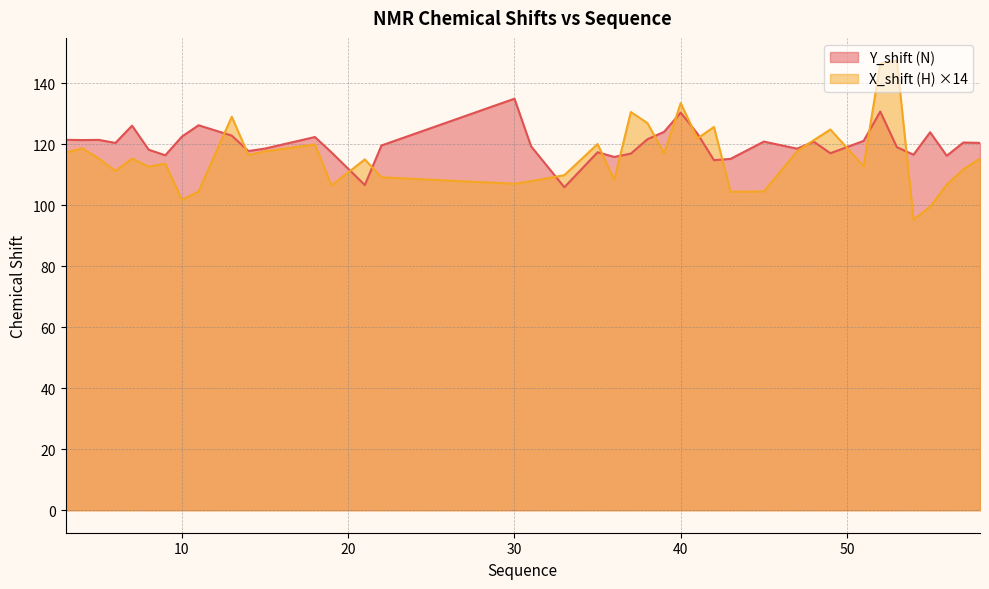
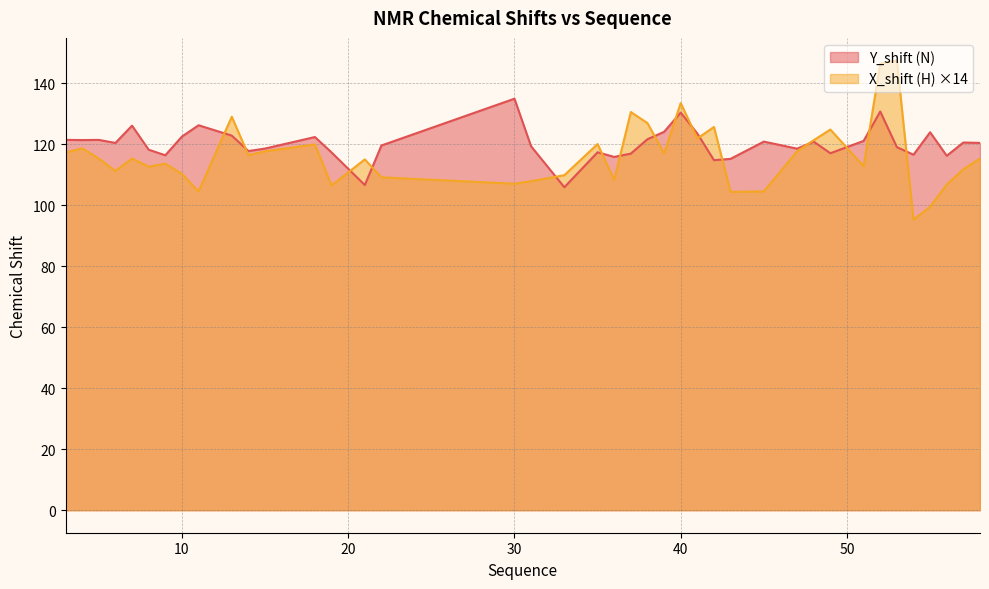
X_shift (H) ×14, 10: 102 -> 110
